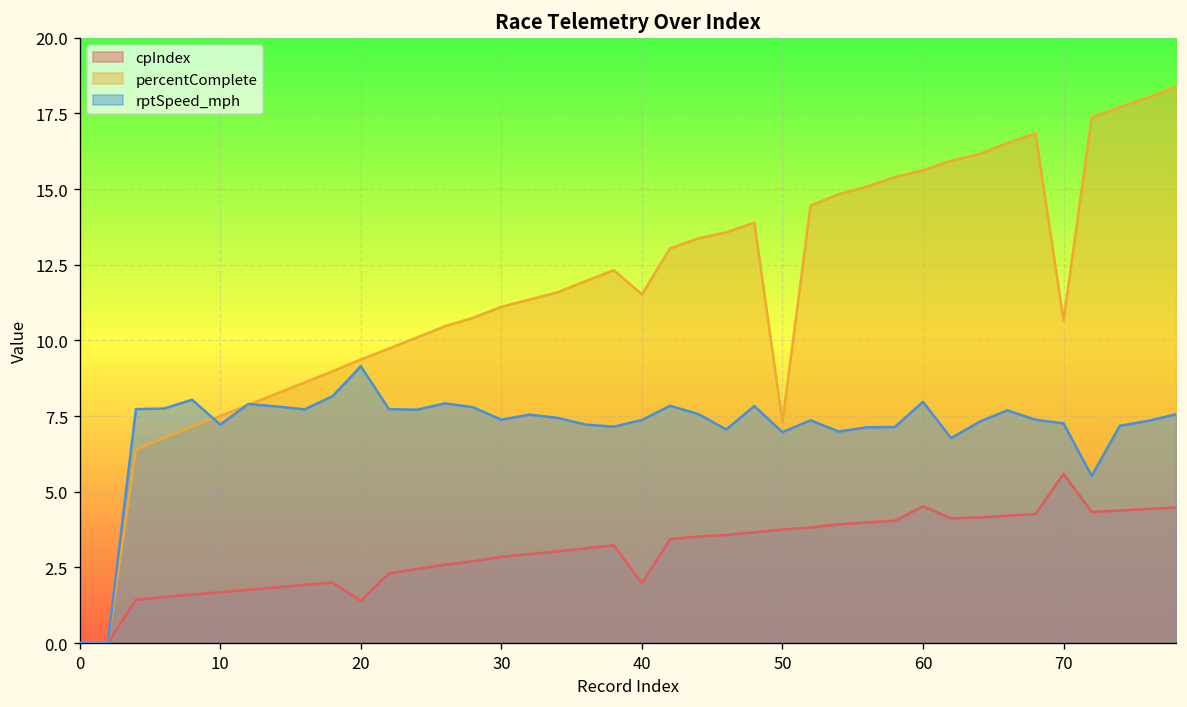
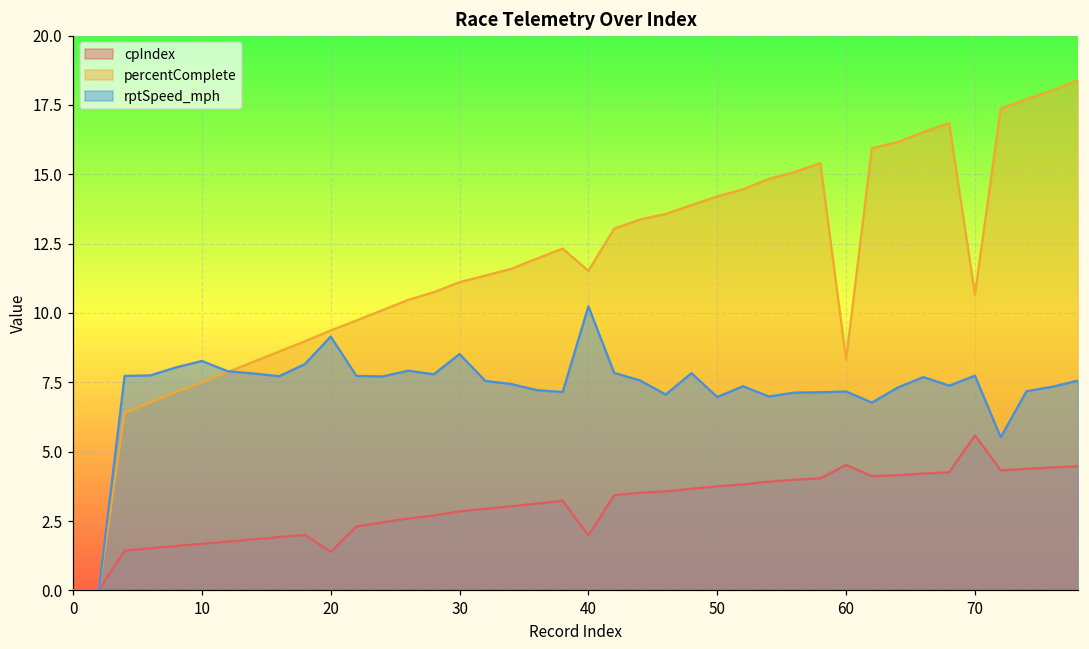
rptSpeed_mph, 10: 7.2 -> 8.3
rptSpeed_mph, 30: 7.4 -> 8.5
rptSpeed_mph, 40: 7.4 -> 10.2
percentComplete, 50: 7.3 -> 14.2
percentComplete, 60: 15.6 -> 8.3
rptSpeed_mph, 60: 8.0 -> 7.2
rptSpeed_mph, 70: 7.3 -> 7.7
